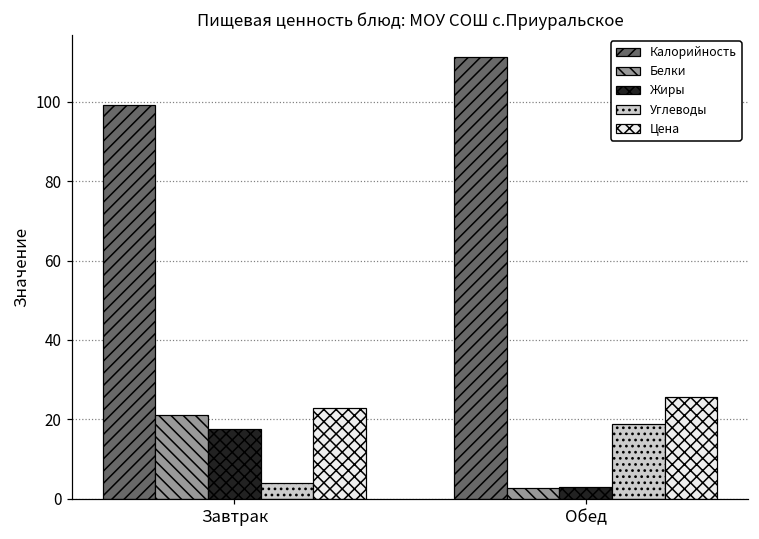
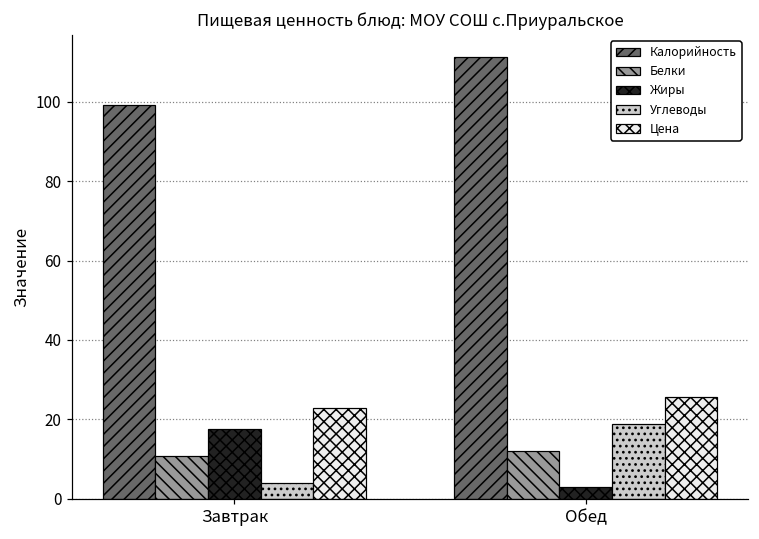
Белки, Завтрак: 21 -> 11
Белки, Обед: 3 -> 12
